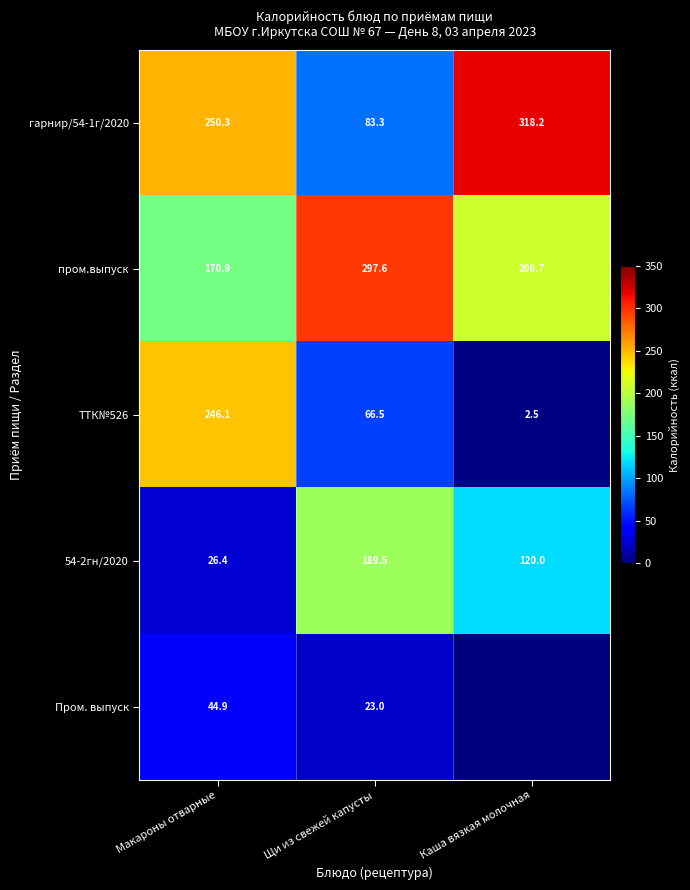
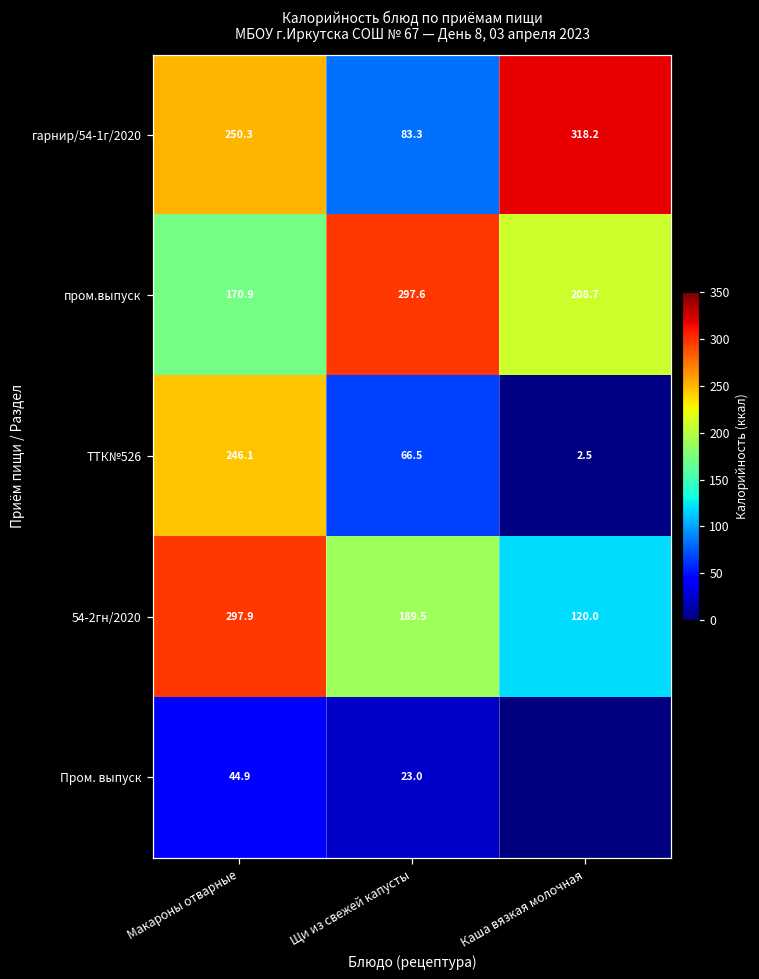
54-2гн/2020, Макароны отварные: 26.4 -> 297.9
